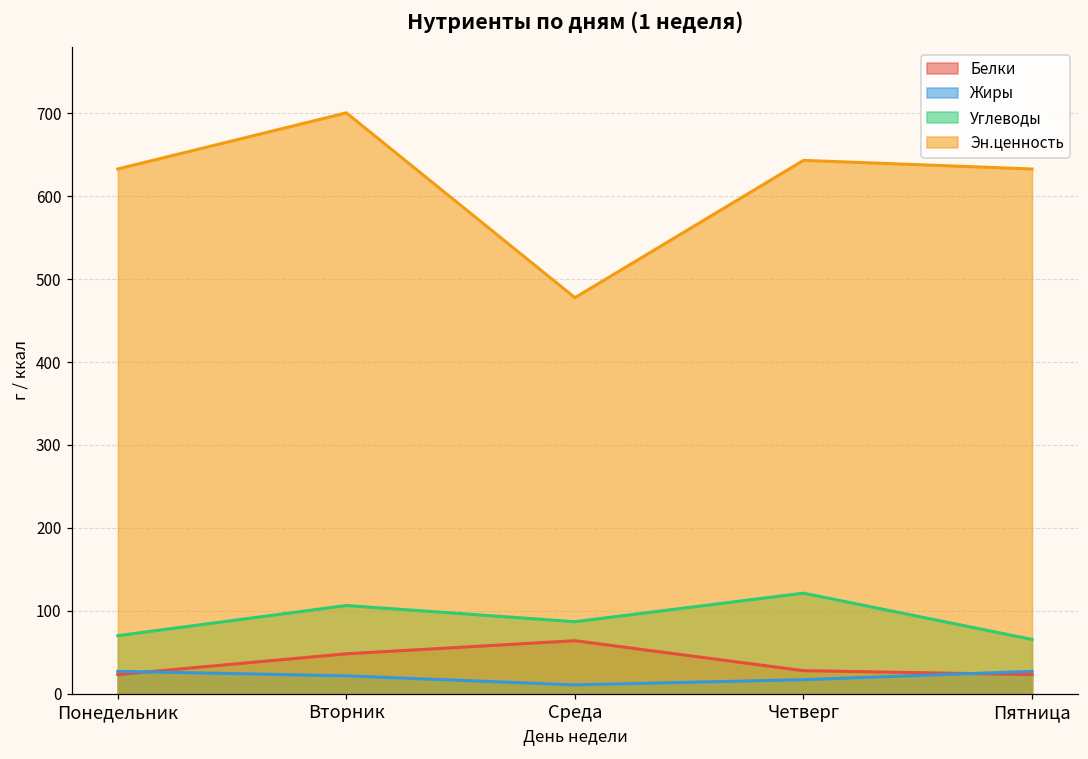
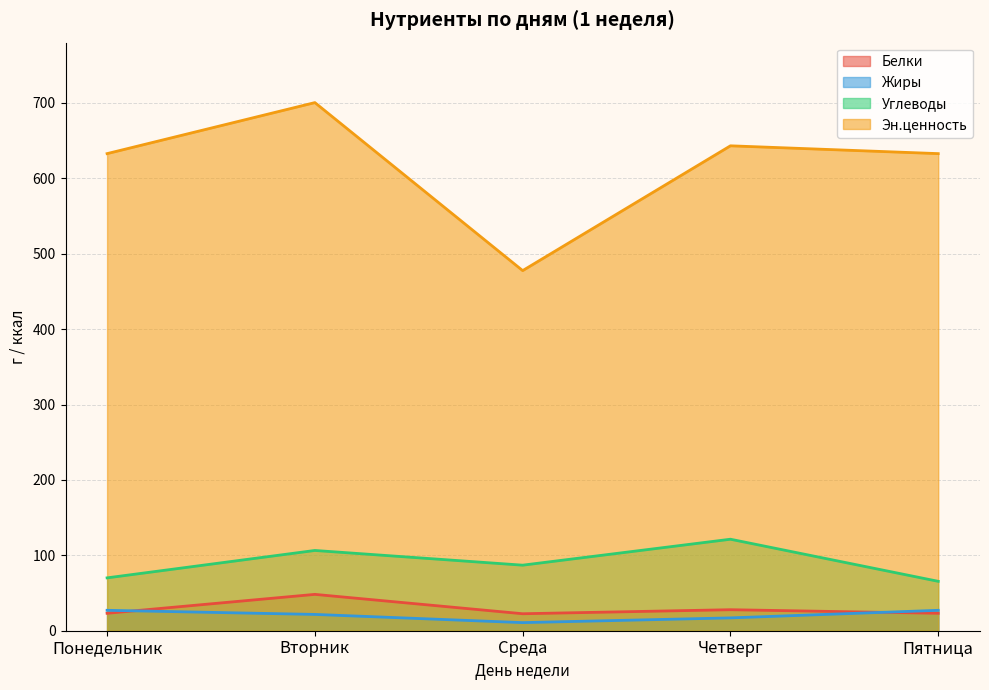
Белки, Среда: 60 -> 20
